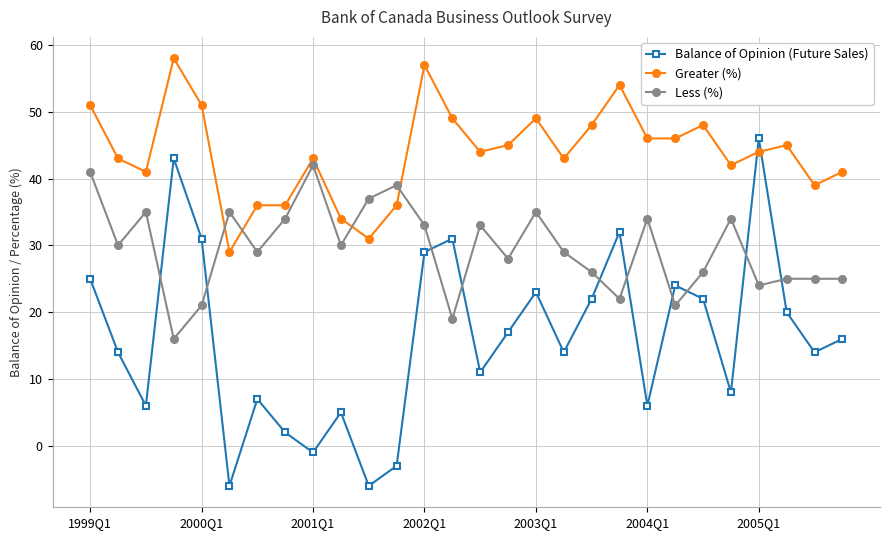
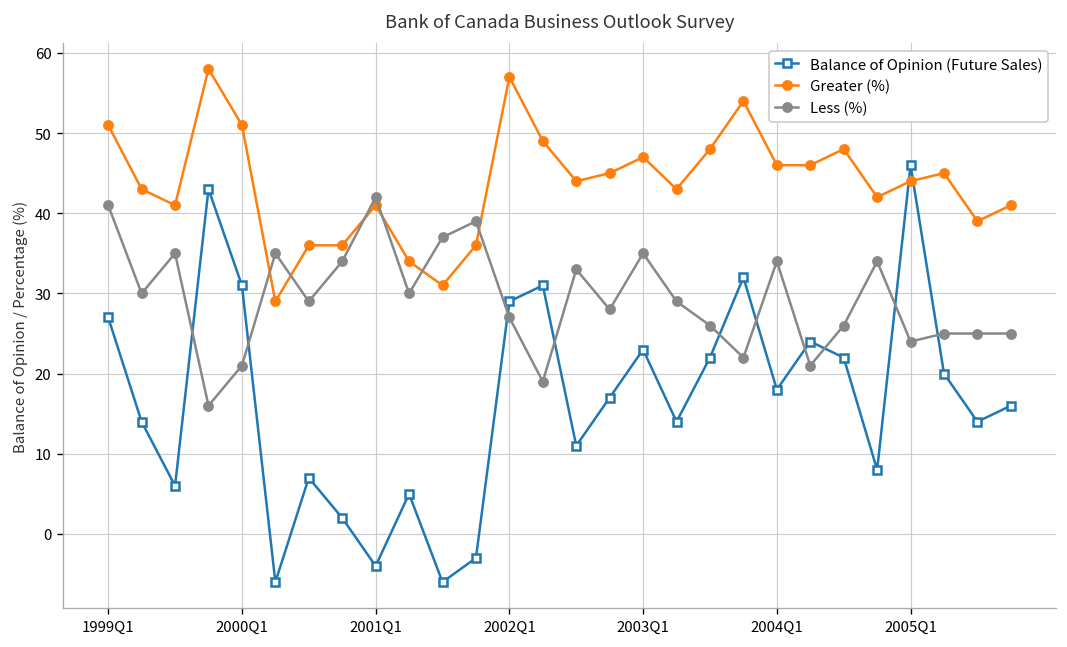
Balance of Opinion (Future Sales), 1999Q1: 25 -> 27
Balance of Opinion (Future Sales), 2001Q1: -1 -> -4
Greater (%), 2001Q1: 43 -> 41
Less (%), 2002Q1: 33 -> 27
Greater (%), 2003Q1: 49 -> 47
Balance of Opinion (Future Sales), 2004Q1: 6 -> 18
